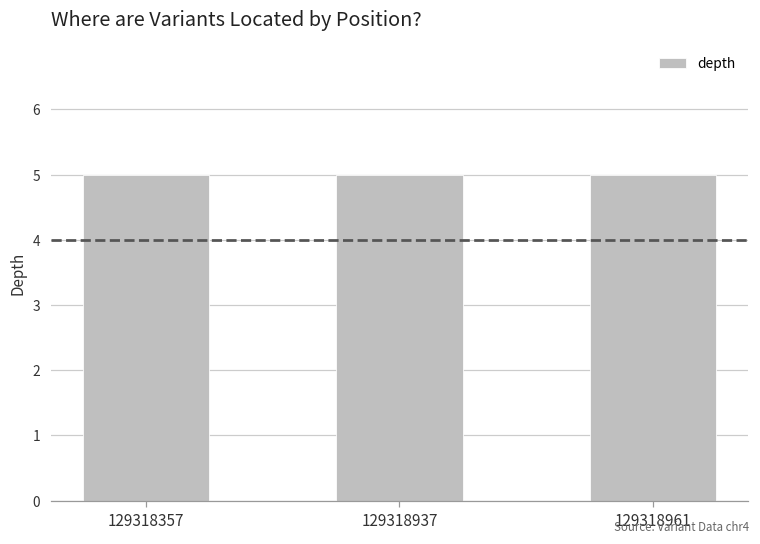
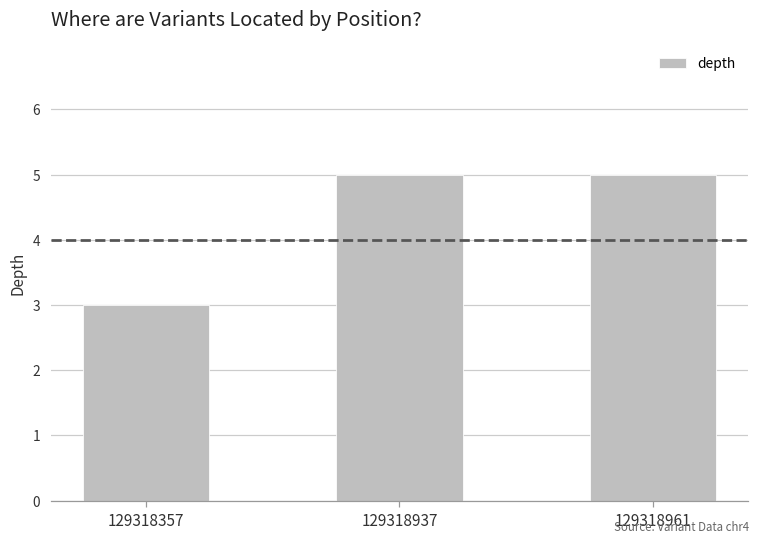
129318357: 5 -> 3
